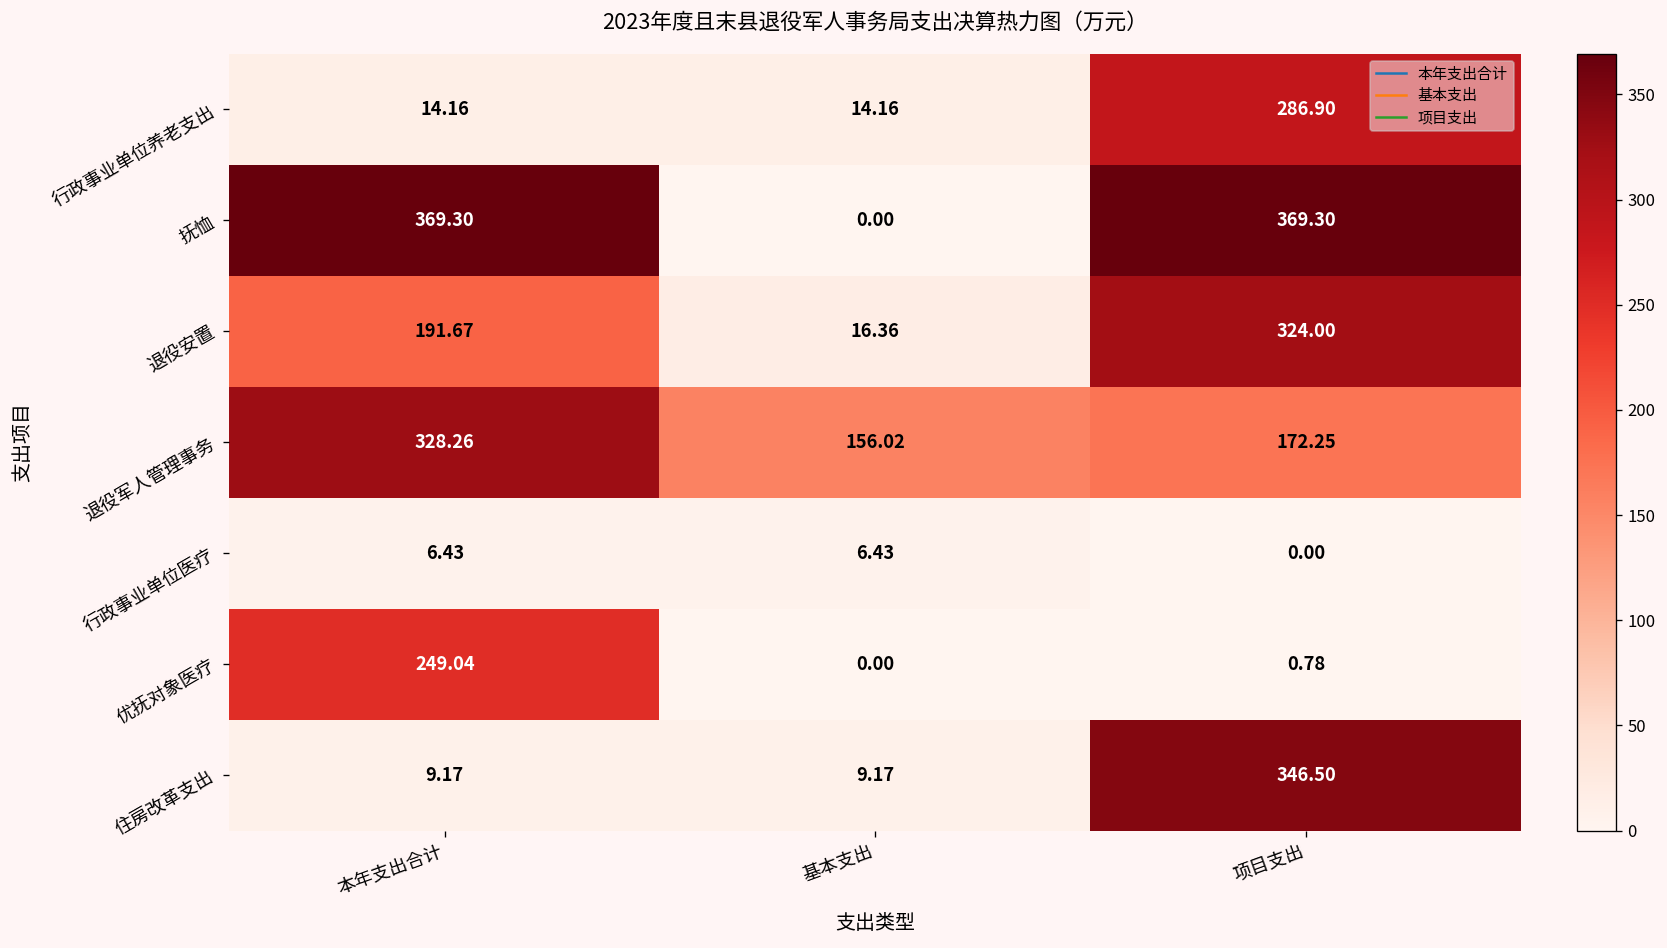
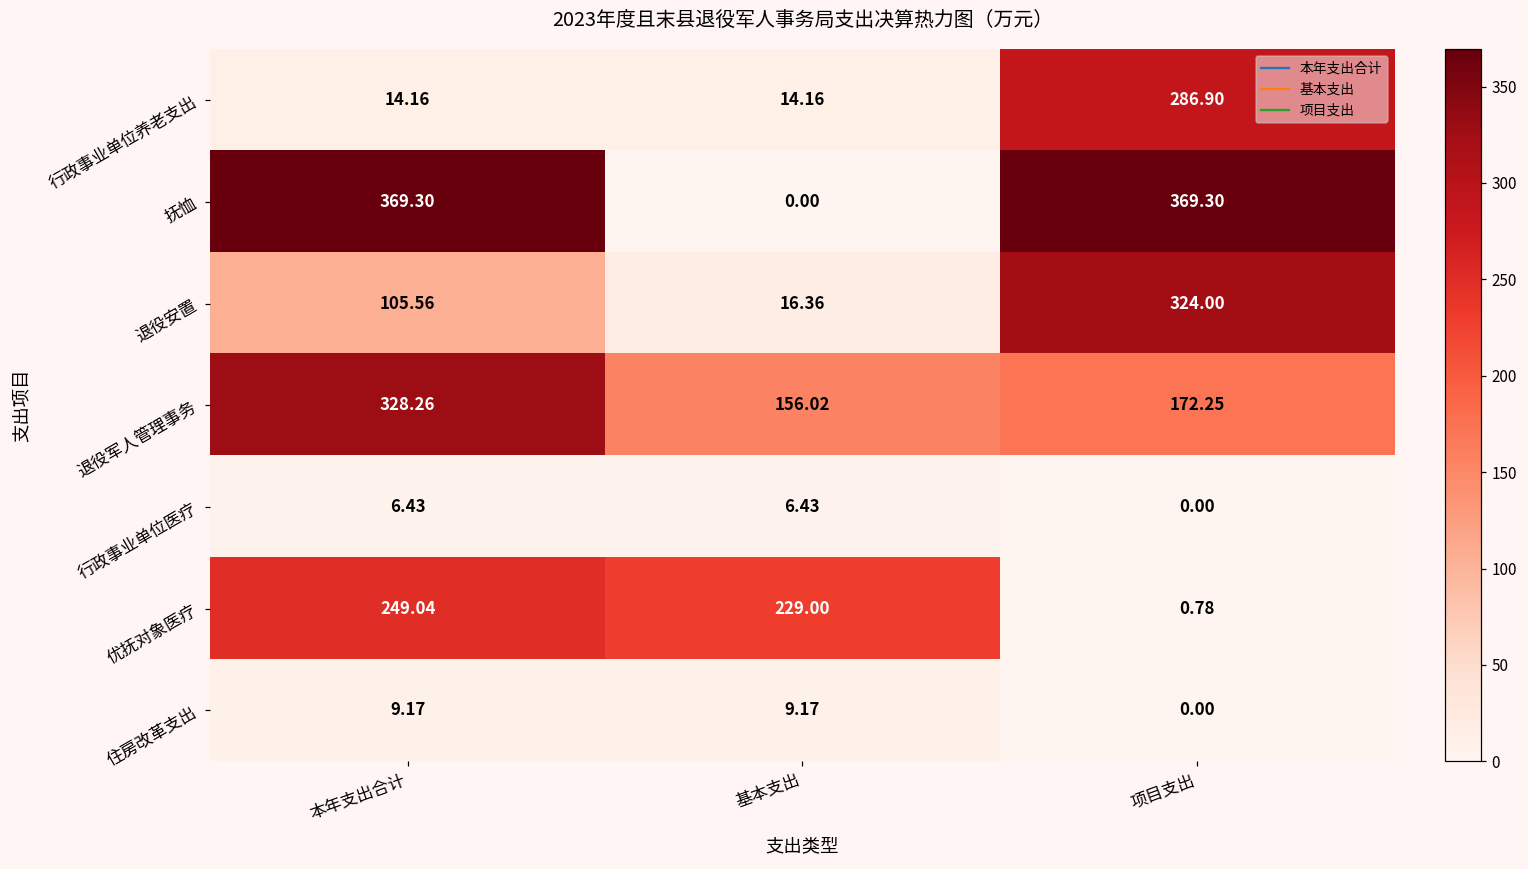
退役安置, 本年支出合计: 191.67 -> 105.56
优抚对象医疗, 基本支出: 0.00 -> 229.00
住房改革支出, 项目支出: 346.50 -> 0.00
